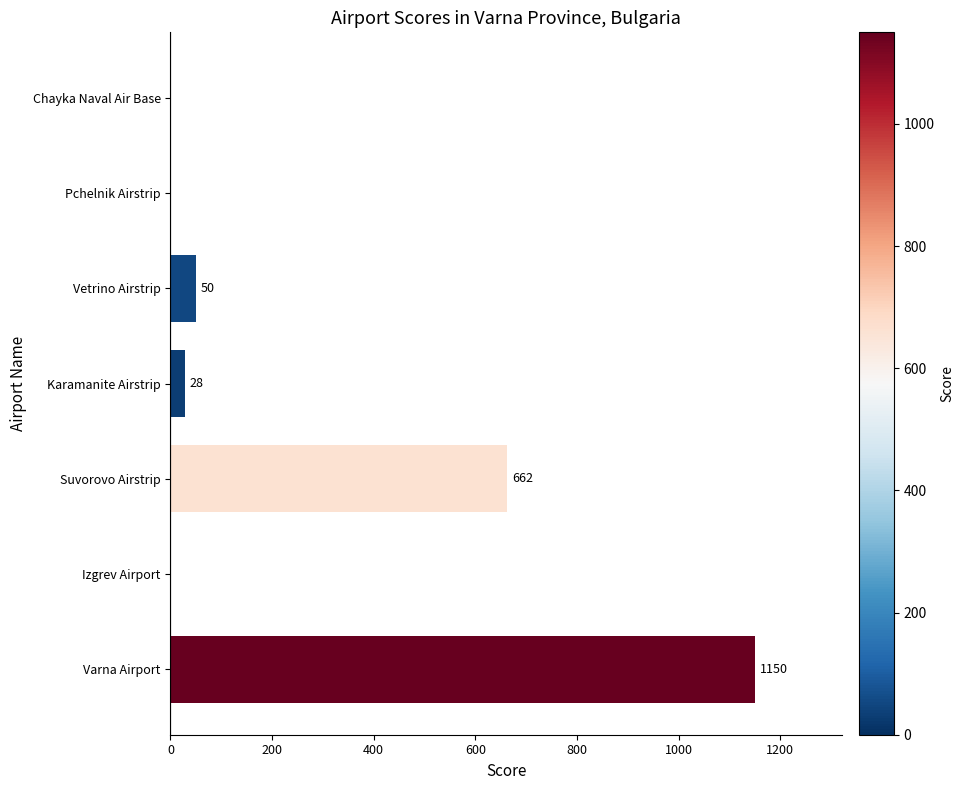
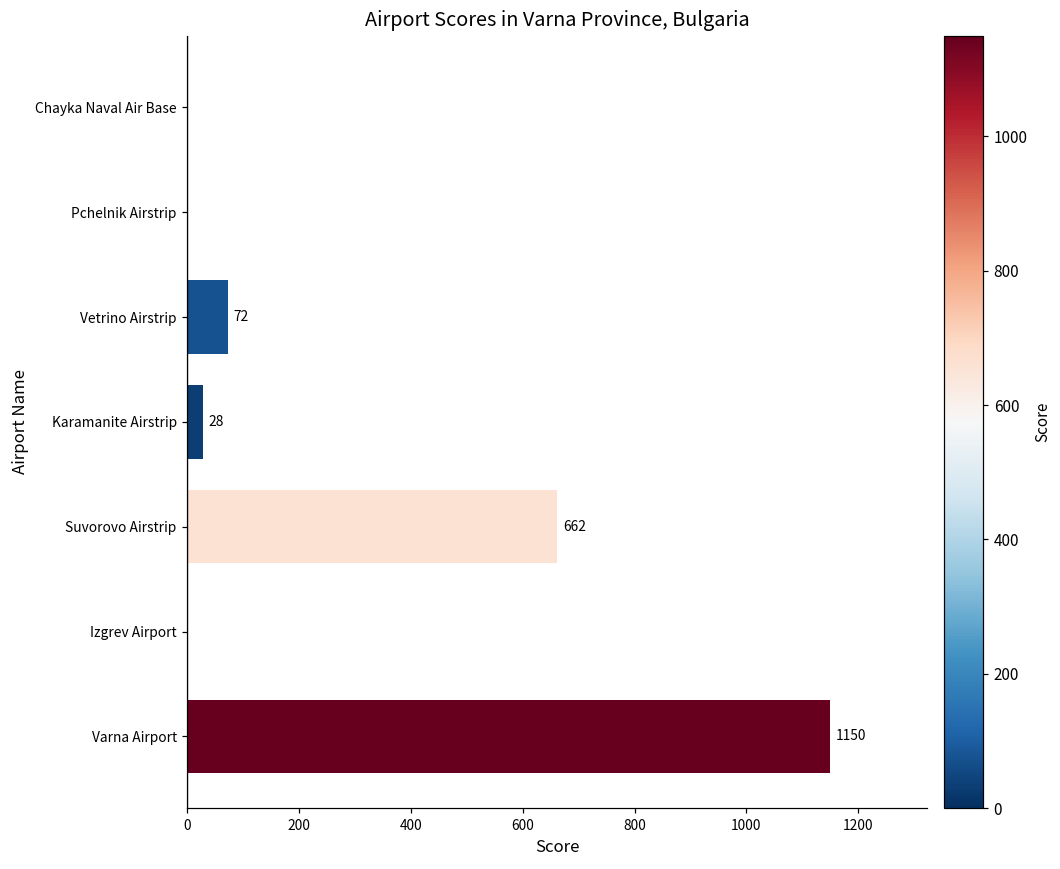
Vetrino Airstrip: 50 -> 72
